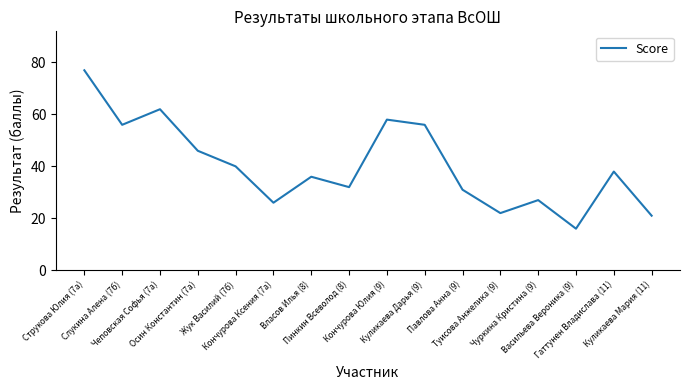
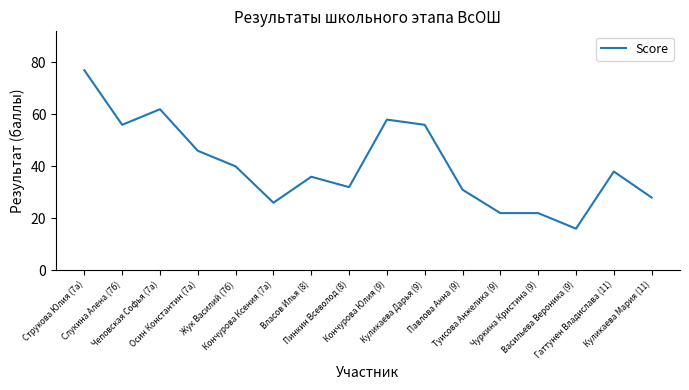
Чуркина Кристина (9): 27 -> 22
Куликаева Мария (11): 21 -> 28
